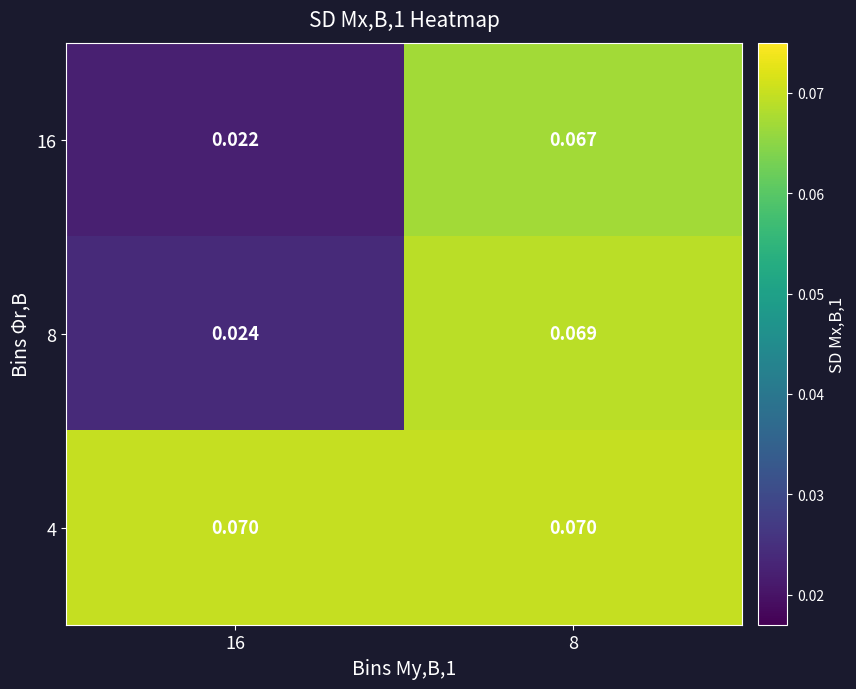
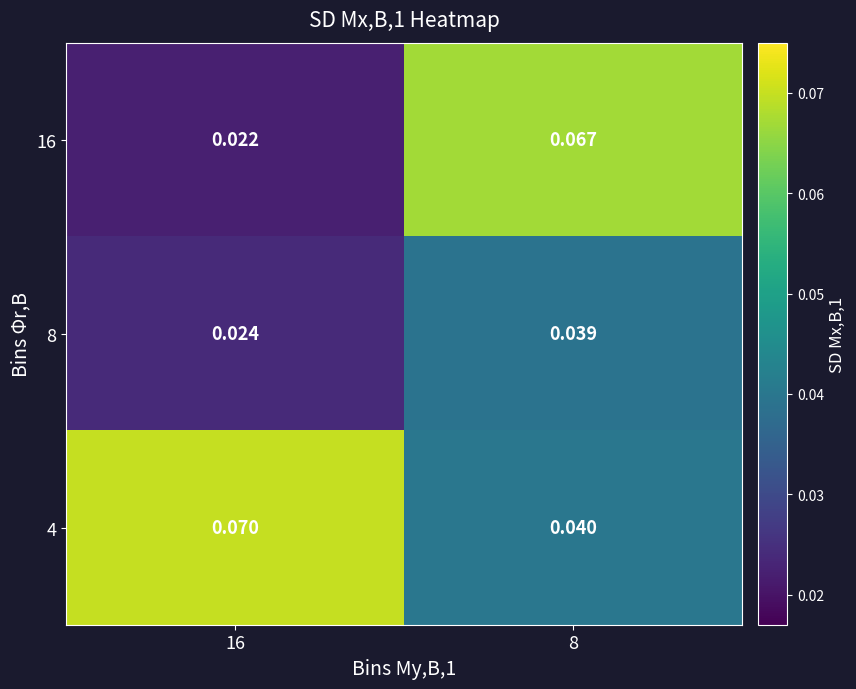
8, 8: 0.069 -> 0.039
4, 8: 0.070 -> 0.040
